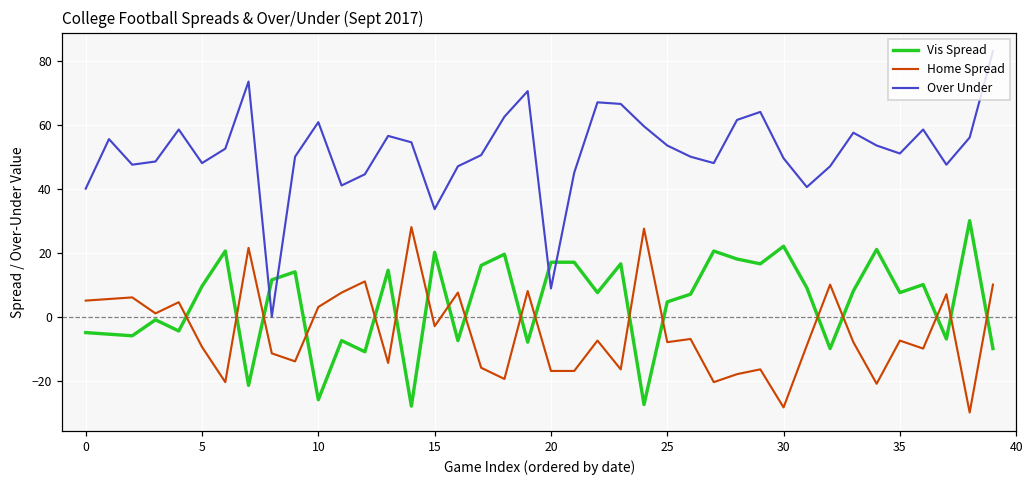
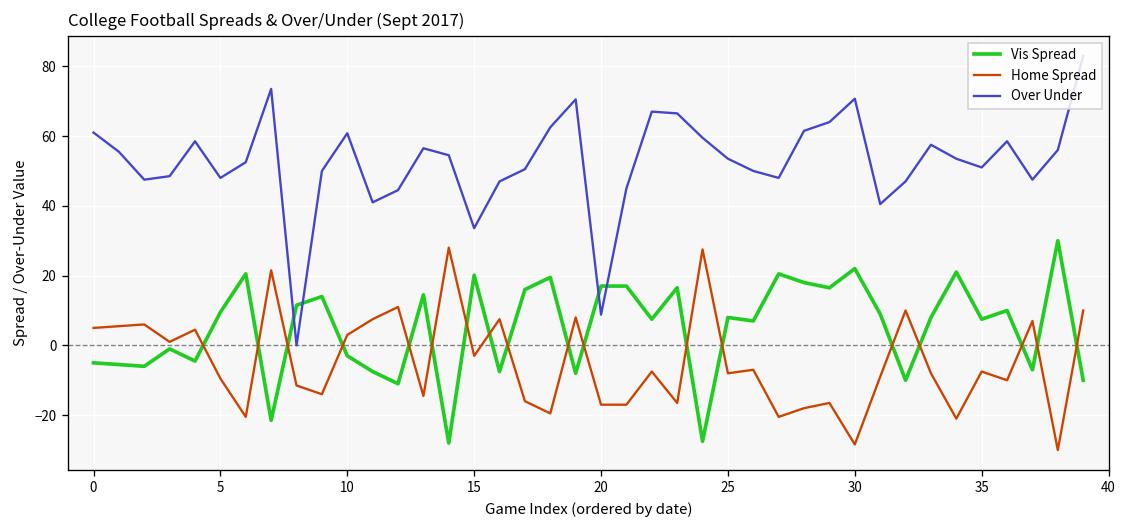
Over Under, 0: 40 -> 61
Vis Spread, 10: -26 -> -3
Vis Spread, 25: 5 -> 8
Over Under, 30: 50 -> 71
